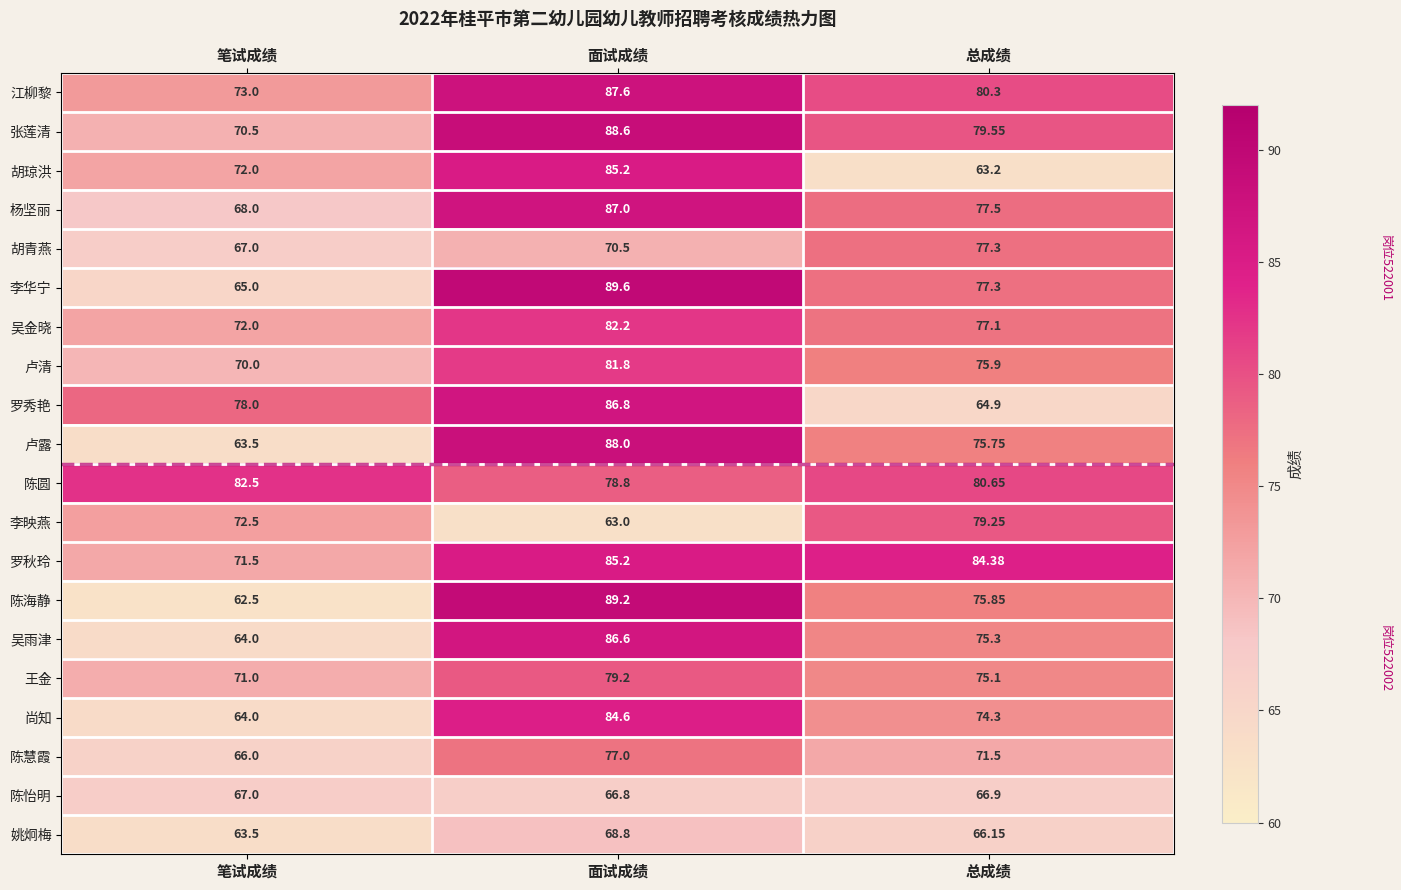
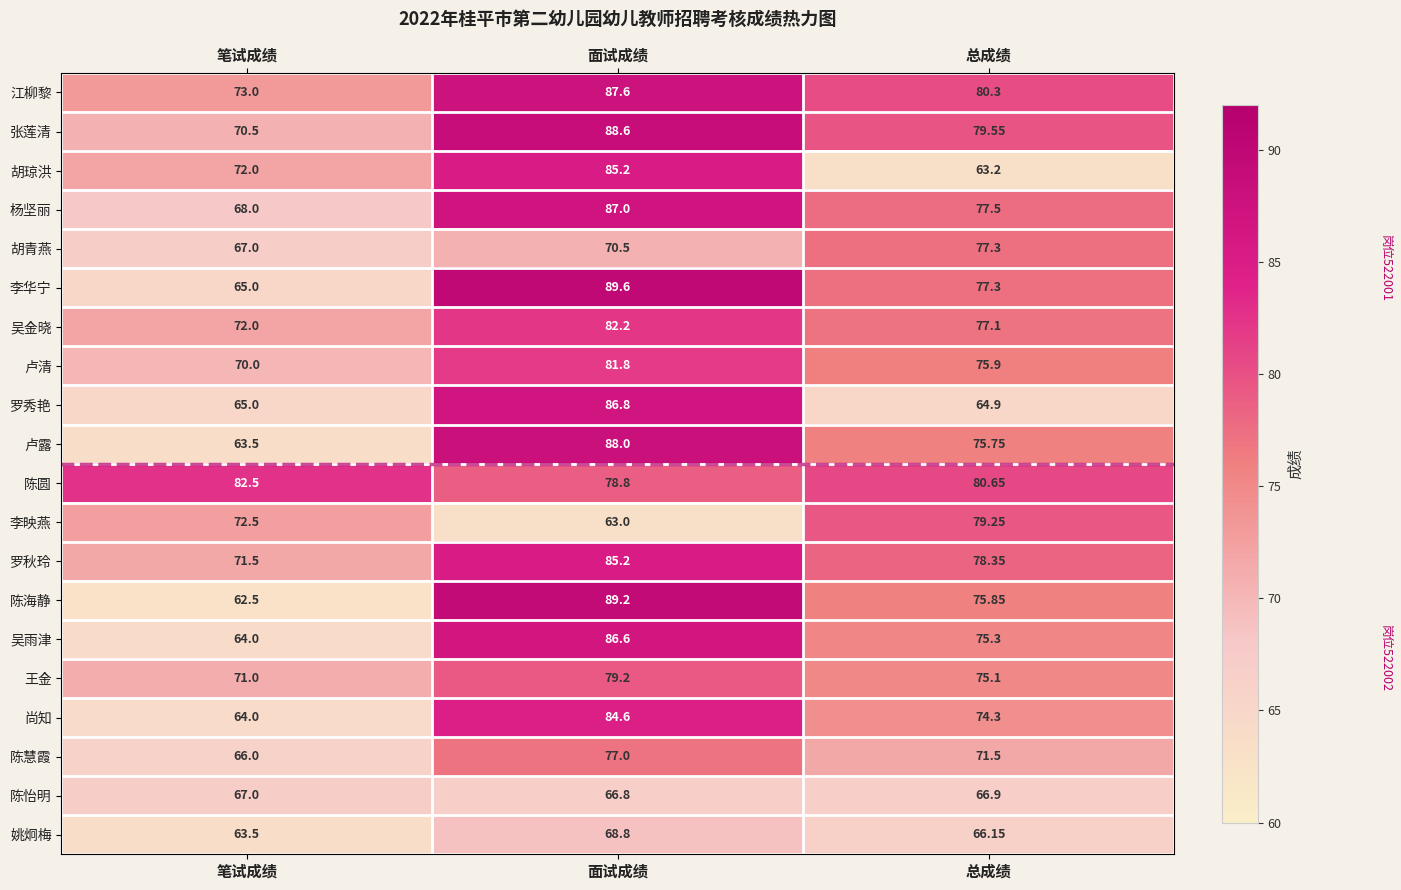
罗秀艳, 笔试成绩: 78.0 -> 65.0
罗秋玲, 总成绩: 84.38 -> 78.35
